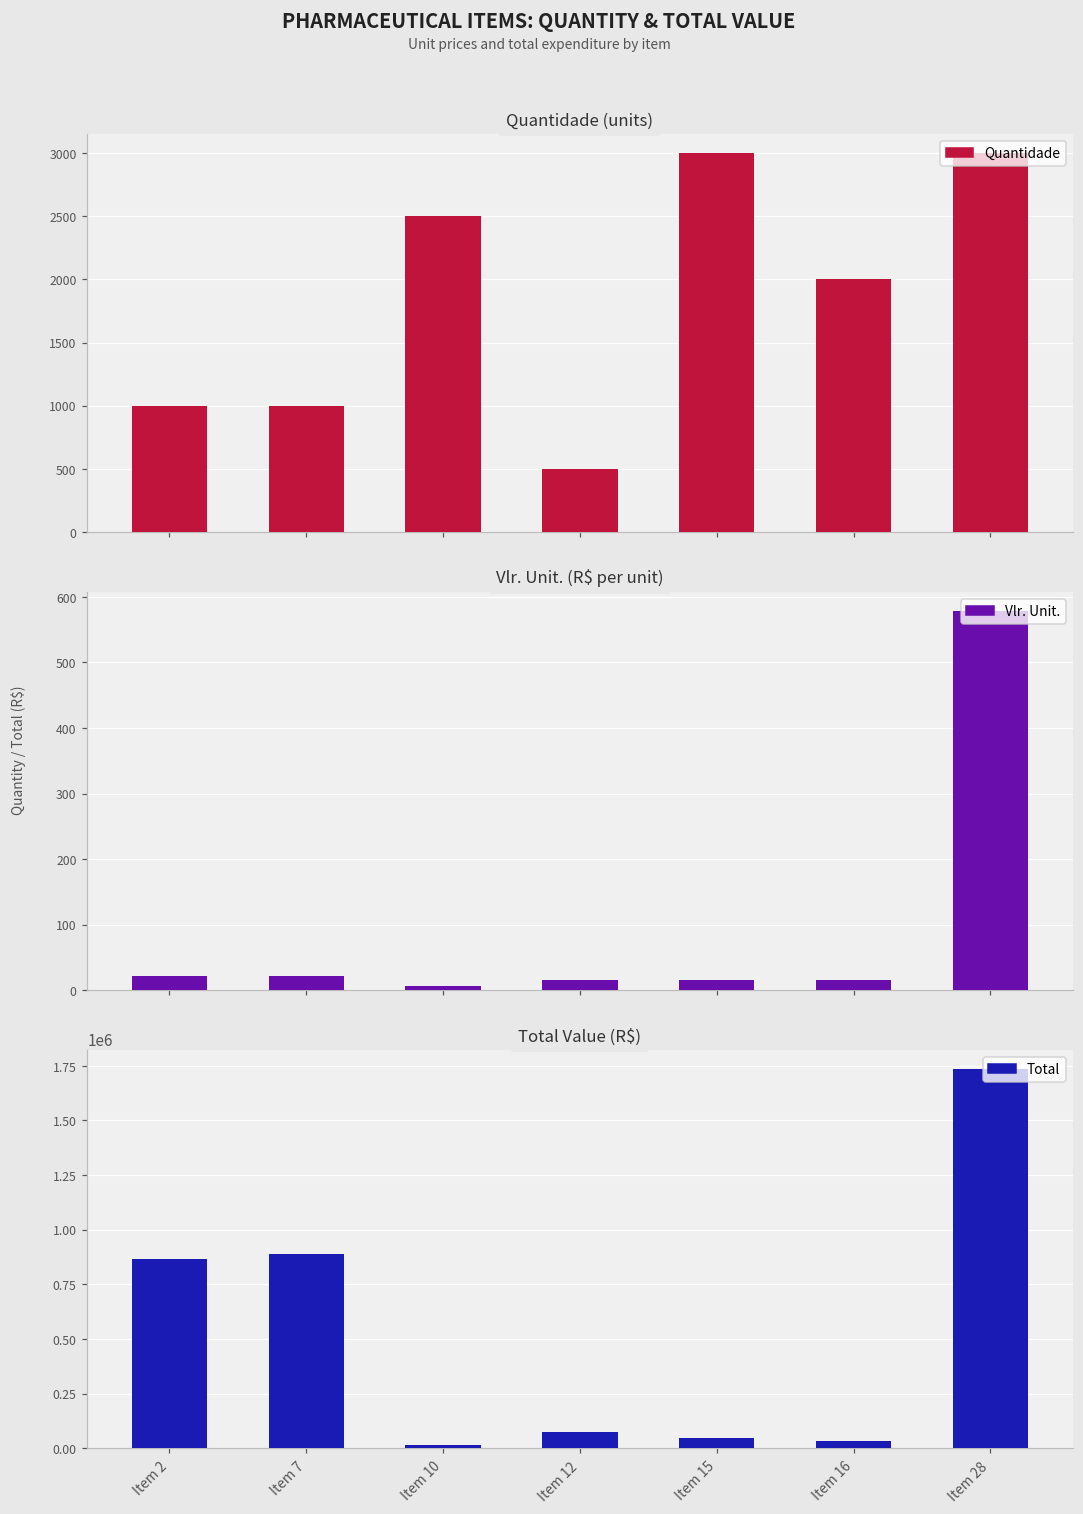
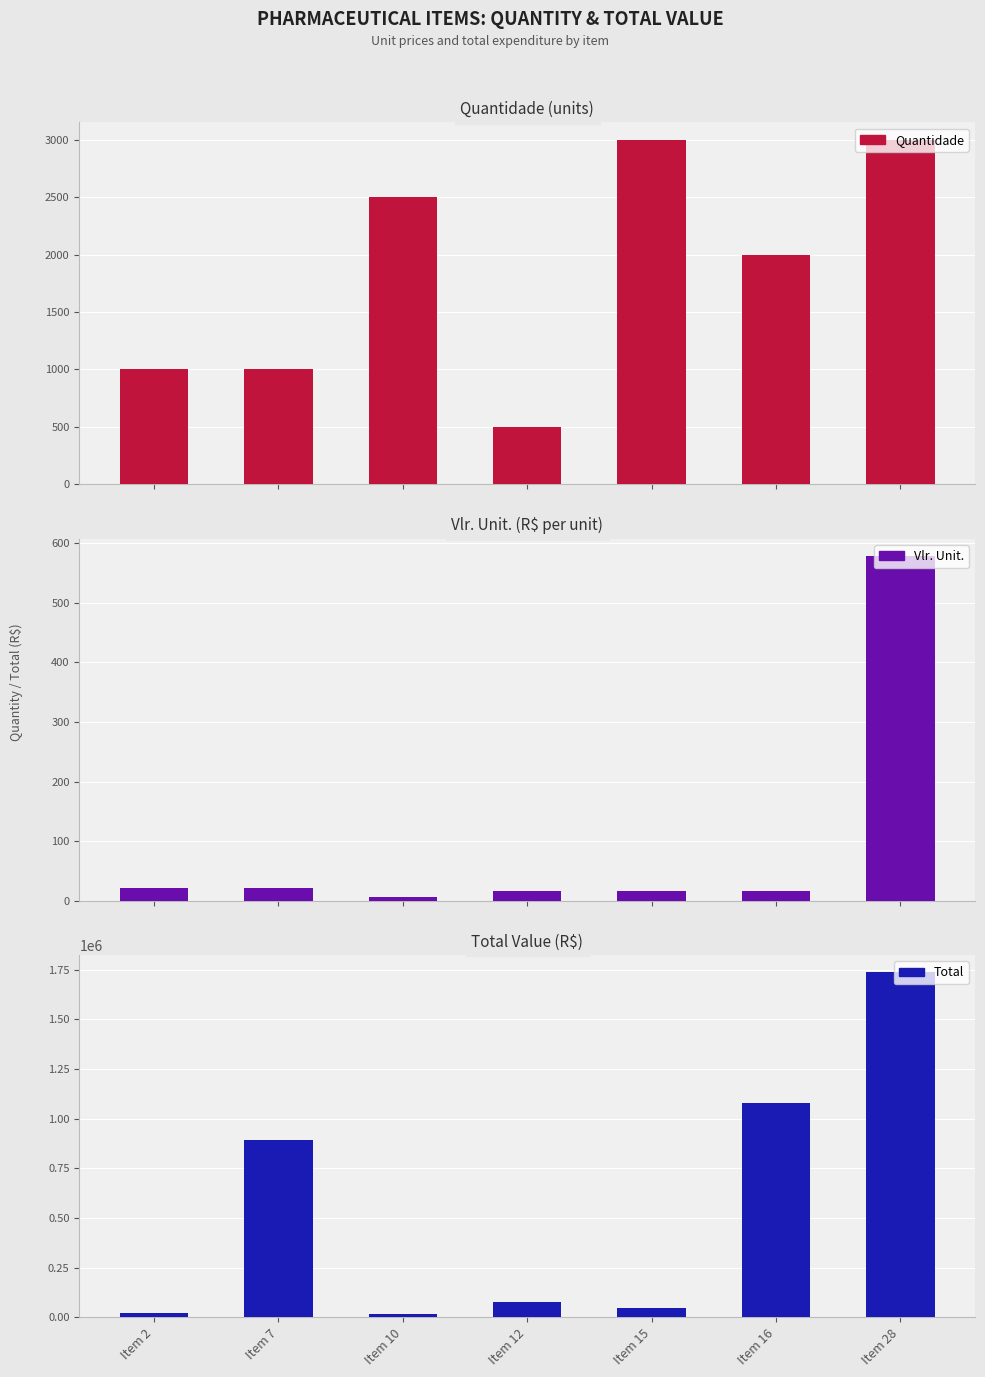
Total Value (R$), Item 2: 860000 -> 20000
Total Value (R$), Item 16: 30000 -> 1080000
